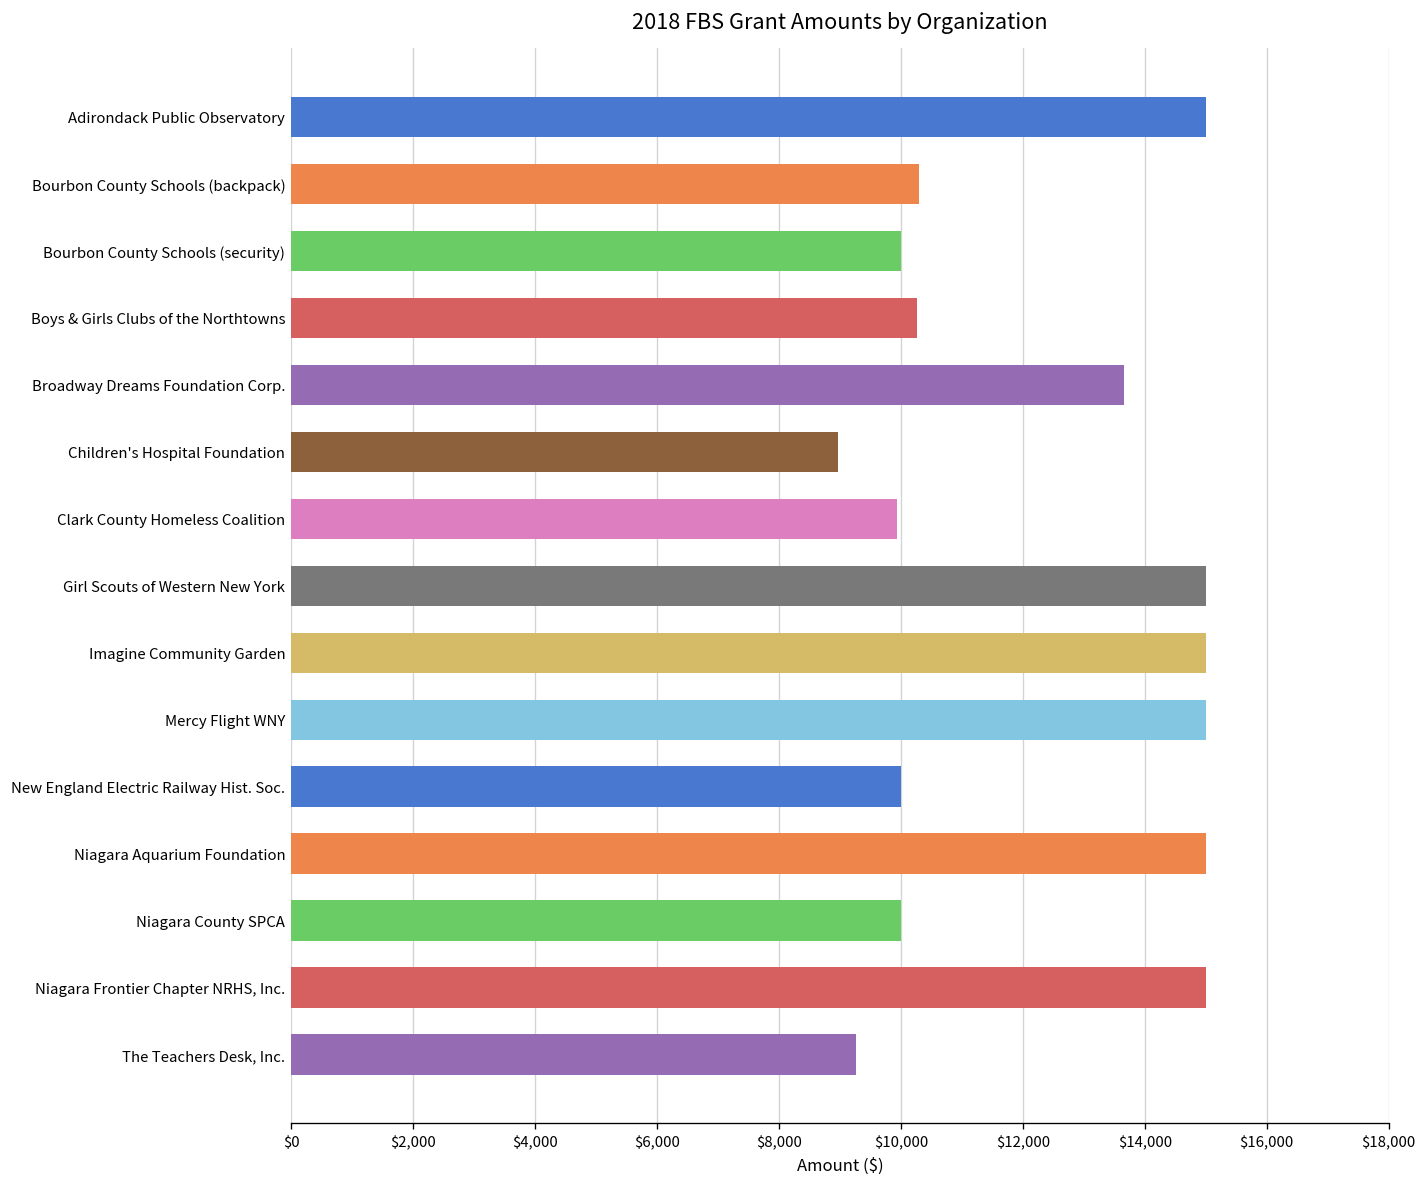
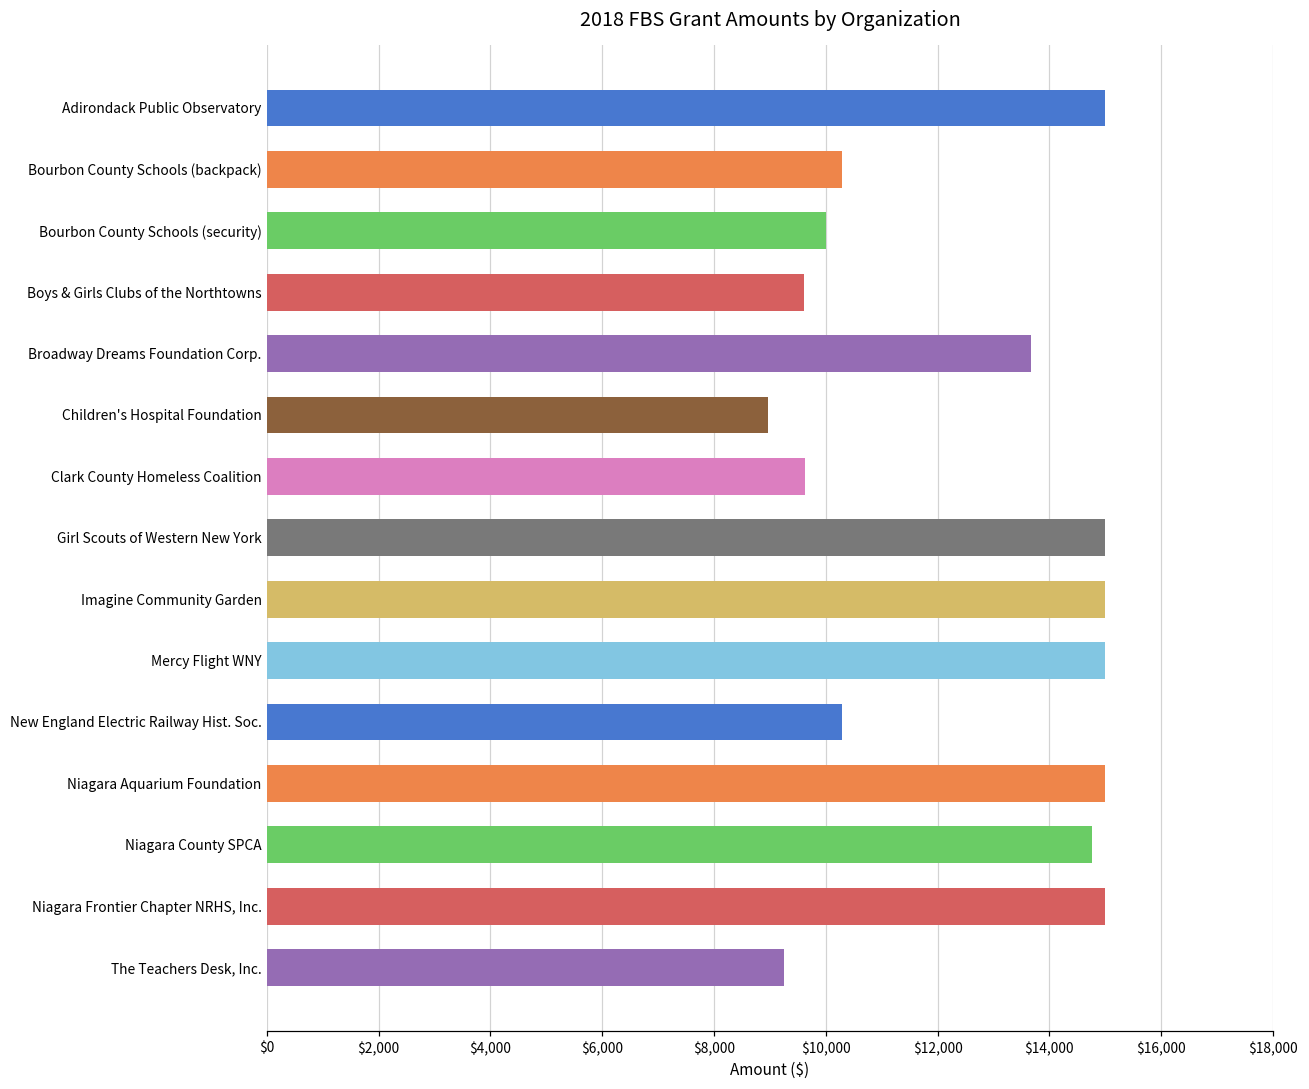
Boys & Girls Clubs of the Northtowns: $10,300 -> $9,600
Clark County Homeless Coalition: $9,900 -> $9,600
New England Electric Railway Hist. Soc.: $10,000 -> $10,300
Niagara County SPCA: $10,000 -> $14,800
